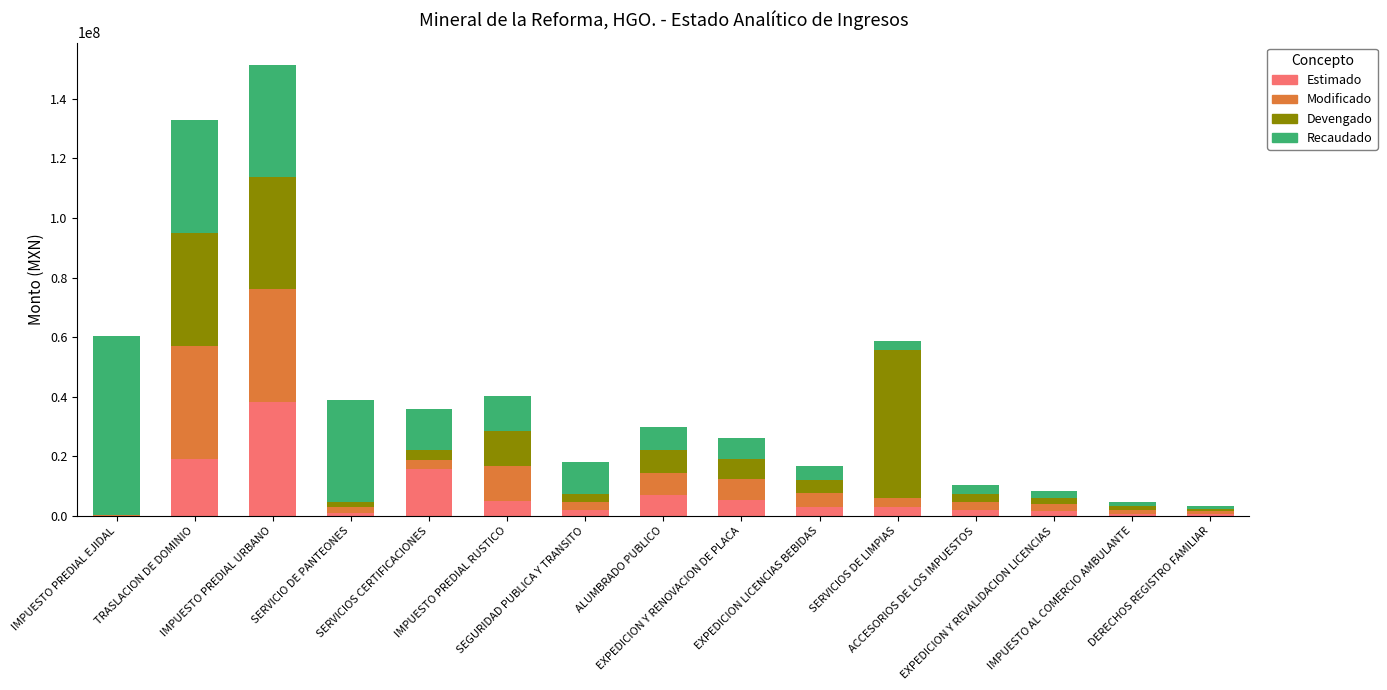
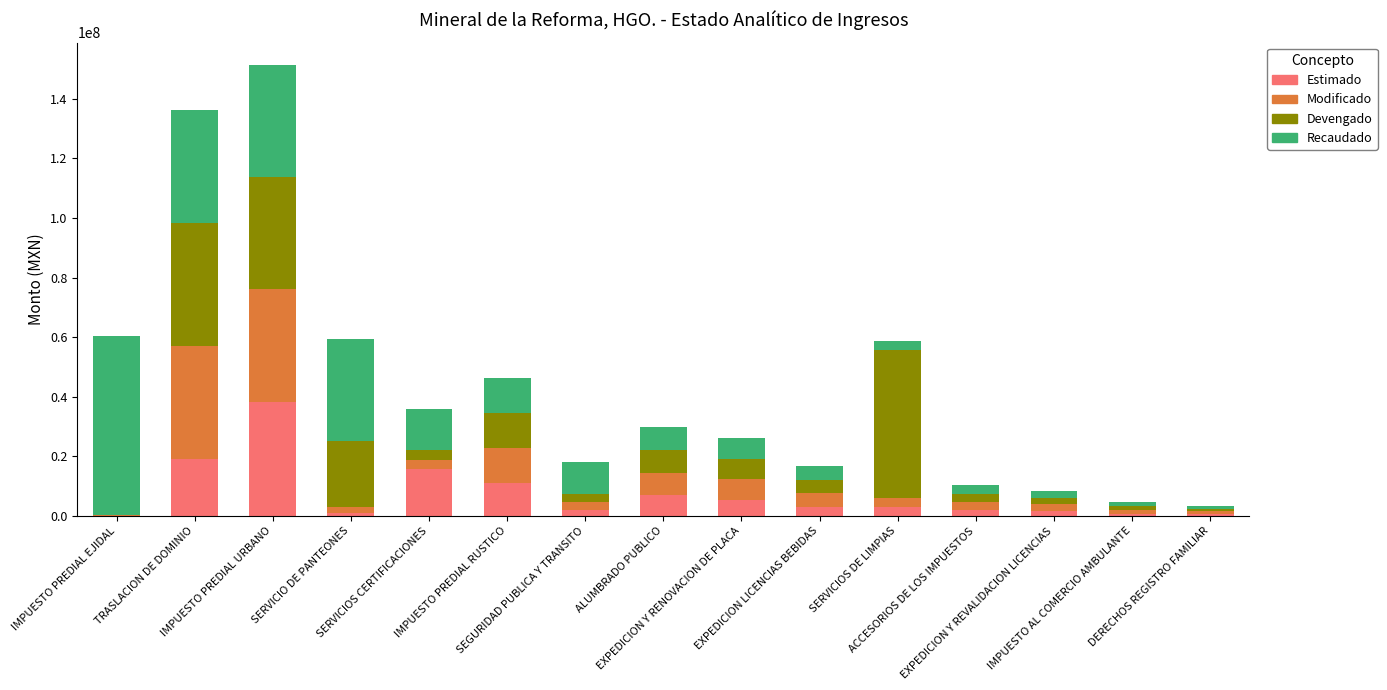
Devengado, TRASLACION DE DOMINIO: 38000000 -> 41000000
Devengado, SERVICIO DE PANTEONES: 2000000 -> 22000000
Estimado, IMPUESTO PREDIAL RUSTICO: 5000000 -> 11000000
